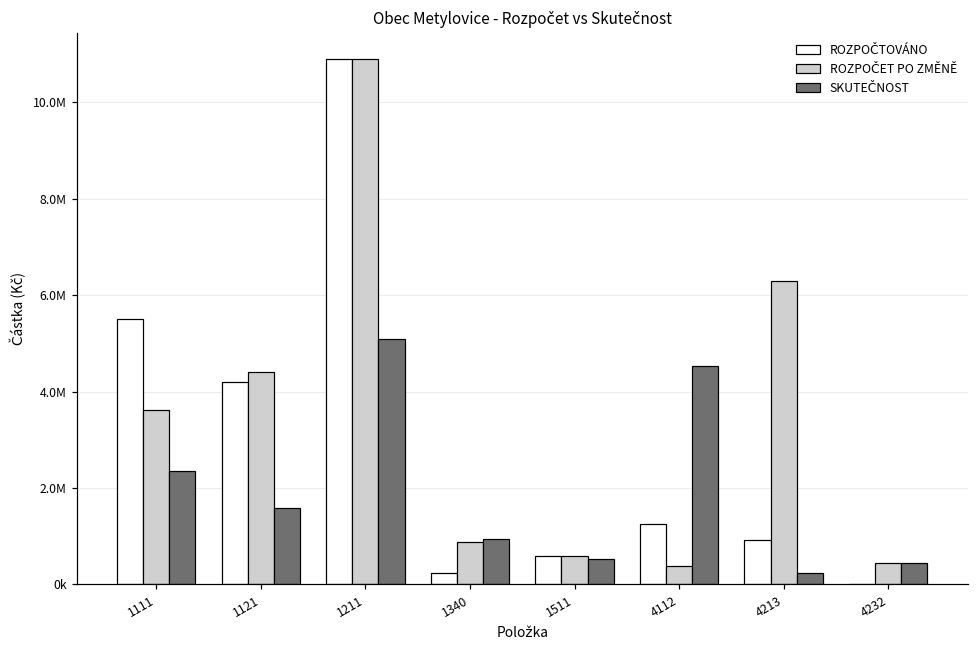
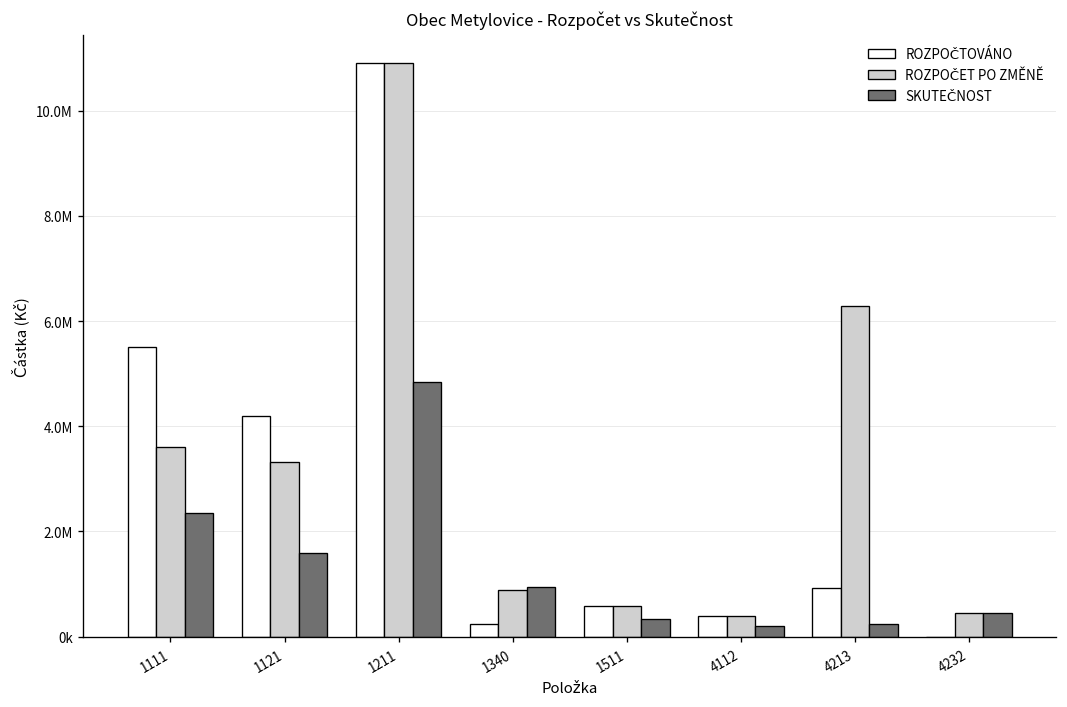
ROZPOČET PO ZMĚNĚ, 1121: 4400000 -> 3300000
SKUTEČNOST, 1211: 5100000 -> 4900000
SKUTEČNOST, 1511: 500000 -> 300000
ROZPOČTOVÁNO, 4112: 1300000 -> 400000
SKUTEČNOST, 4112: 4500000 -> 200000
